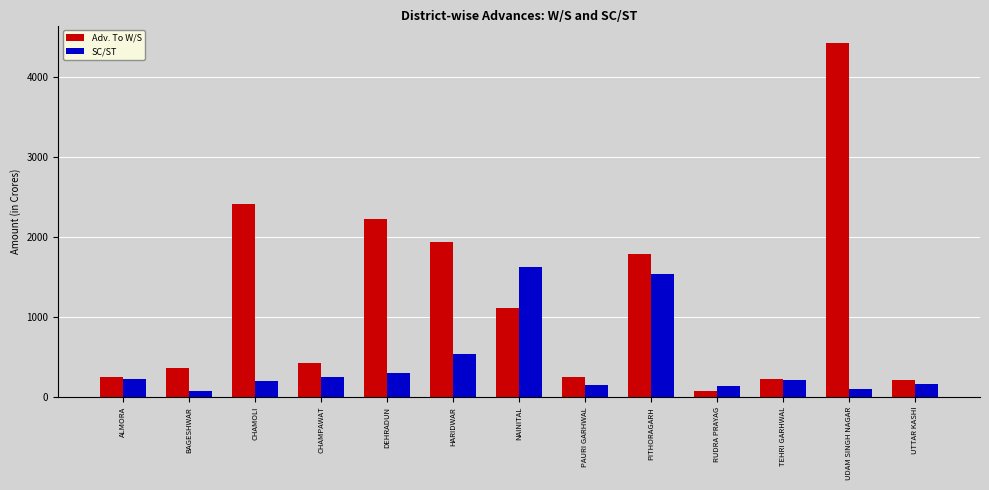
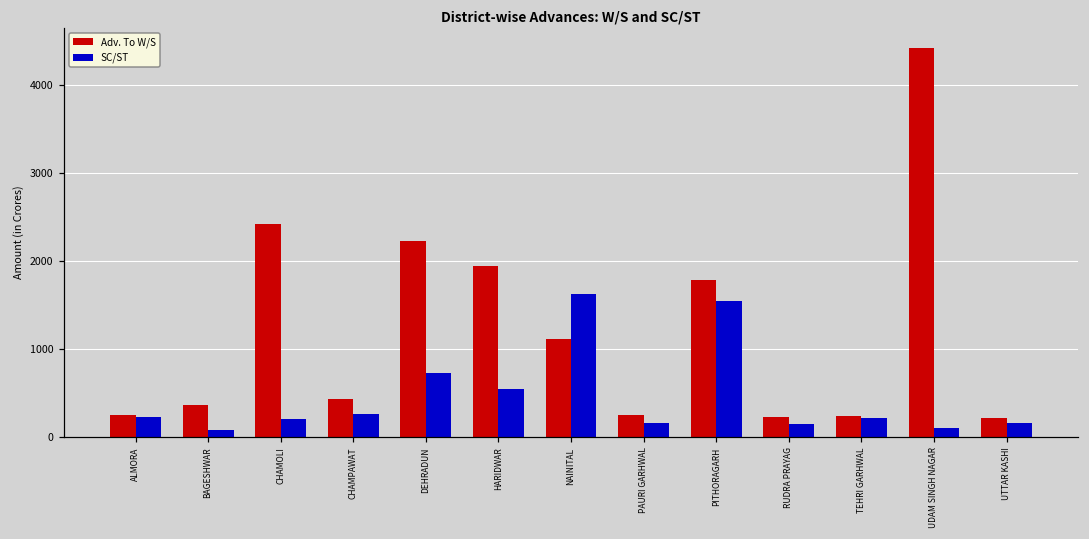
SC/ST, DEHRADUN: 300 -> 700
Adv. To W/S, RUDRA PRAYAG: 100 -> 200
